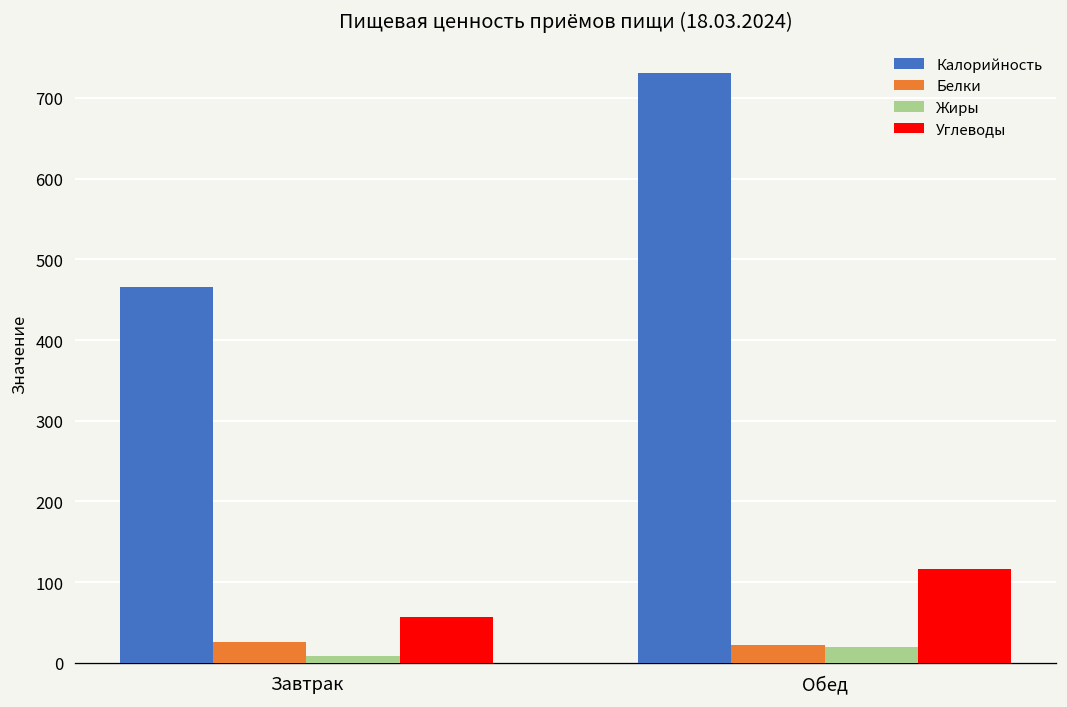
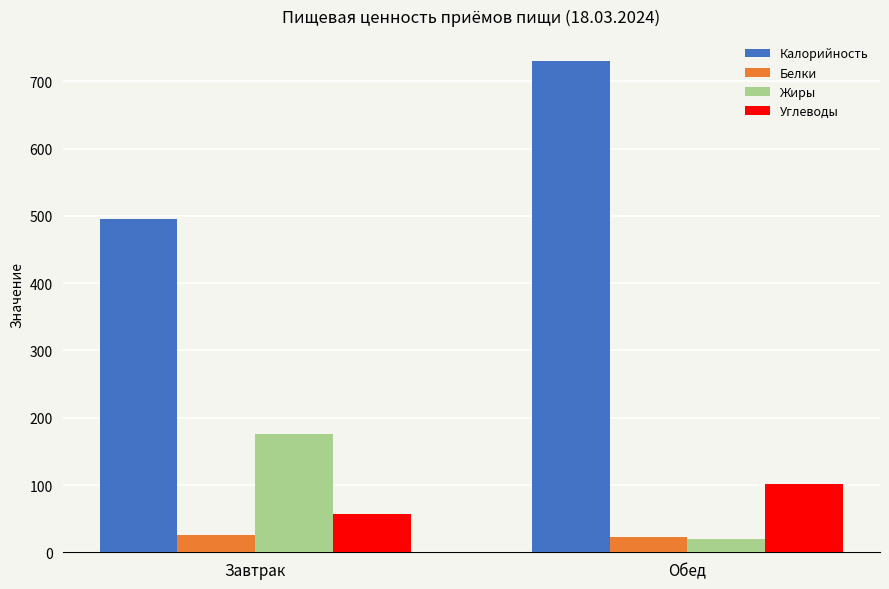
Калорийность, Завтрак: 470 -> 490
Жиры, Завтрак: 10 -> 180
Углеводы, Обед: 120 -> 100
